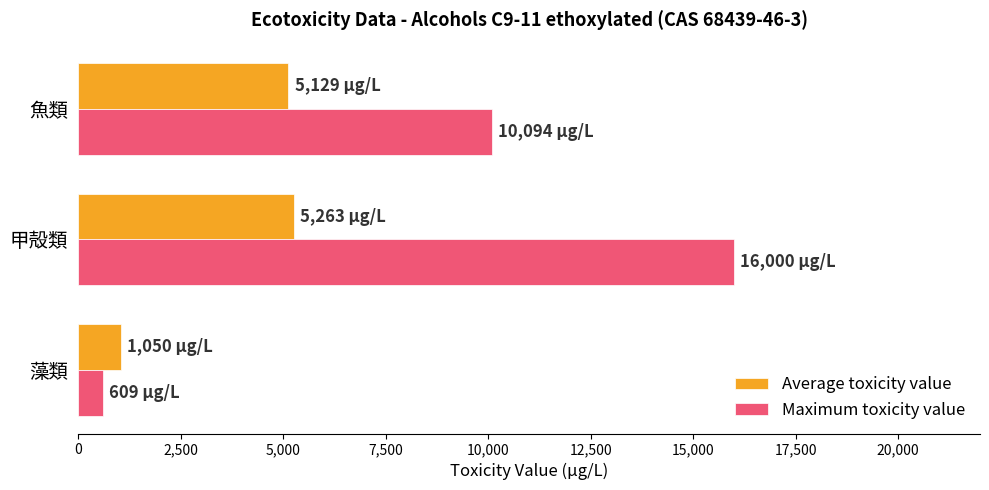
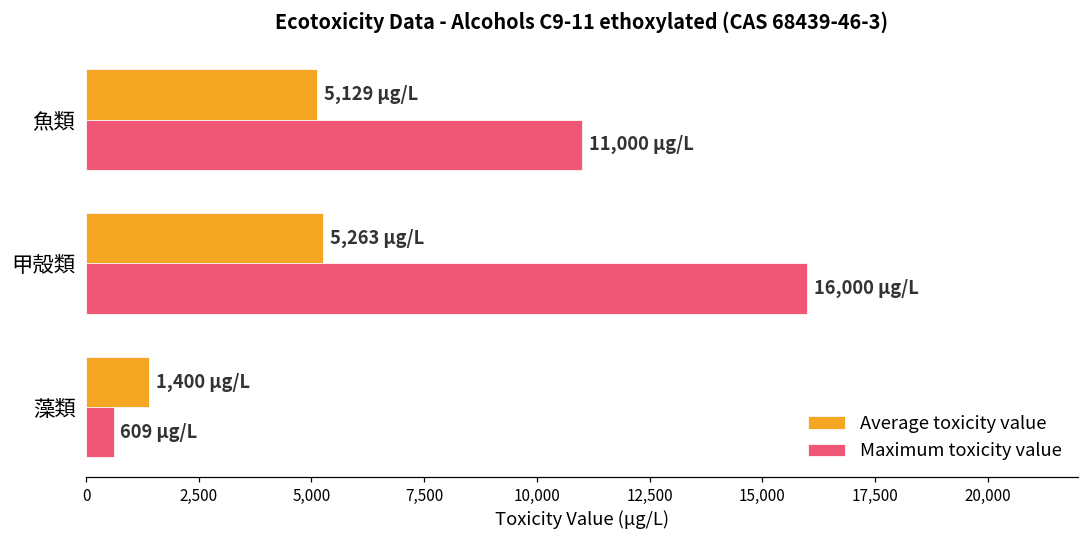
Maximum toxicity value, 魚類: 10,094 -> 11,000
Average toxicity value, 藻類: 1,050 -> 1,400
